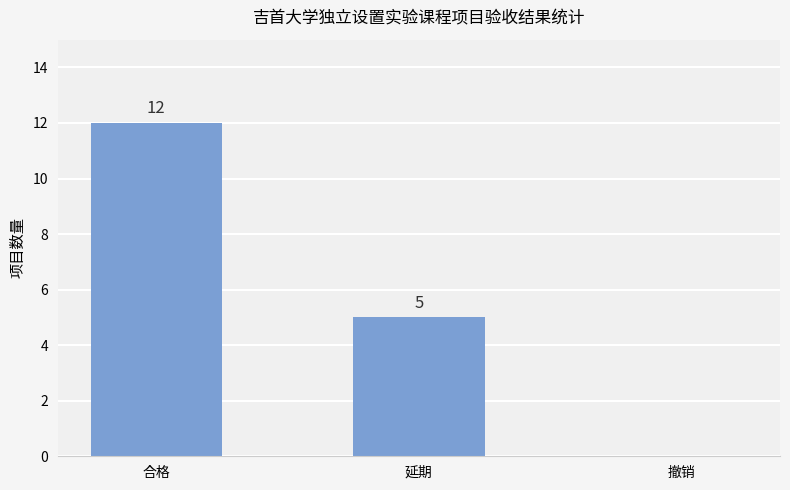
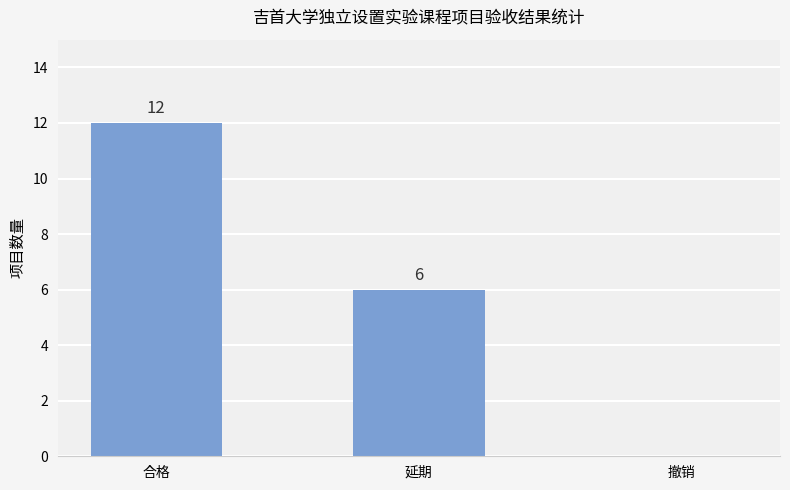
延期: 5 -> 6
